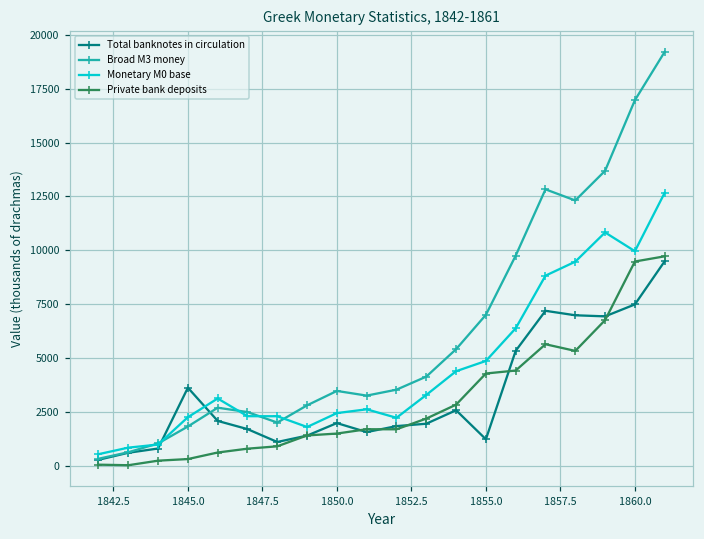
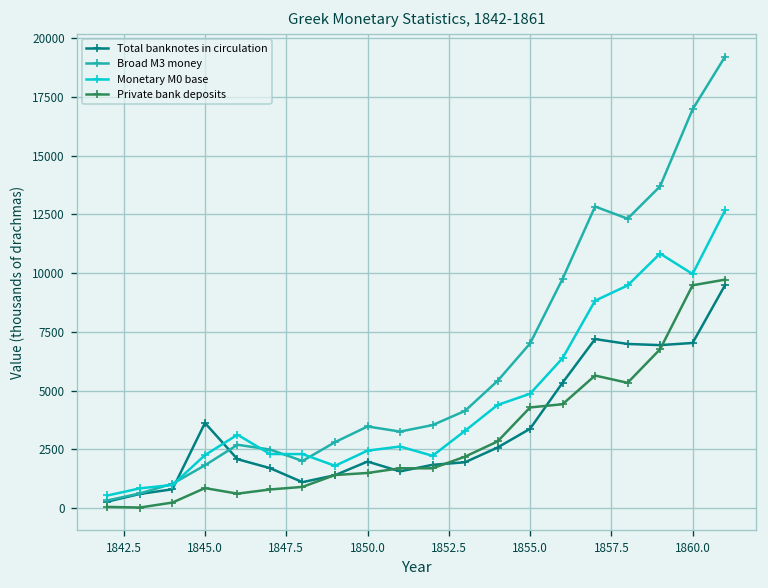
Private bank deposits, 1845.0: 300 -> 800
Total banknotes in circulation, 1855.0: 1200 -> 3400
Total banknotes in circulation, 1860.0: 7500 -> 7000
